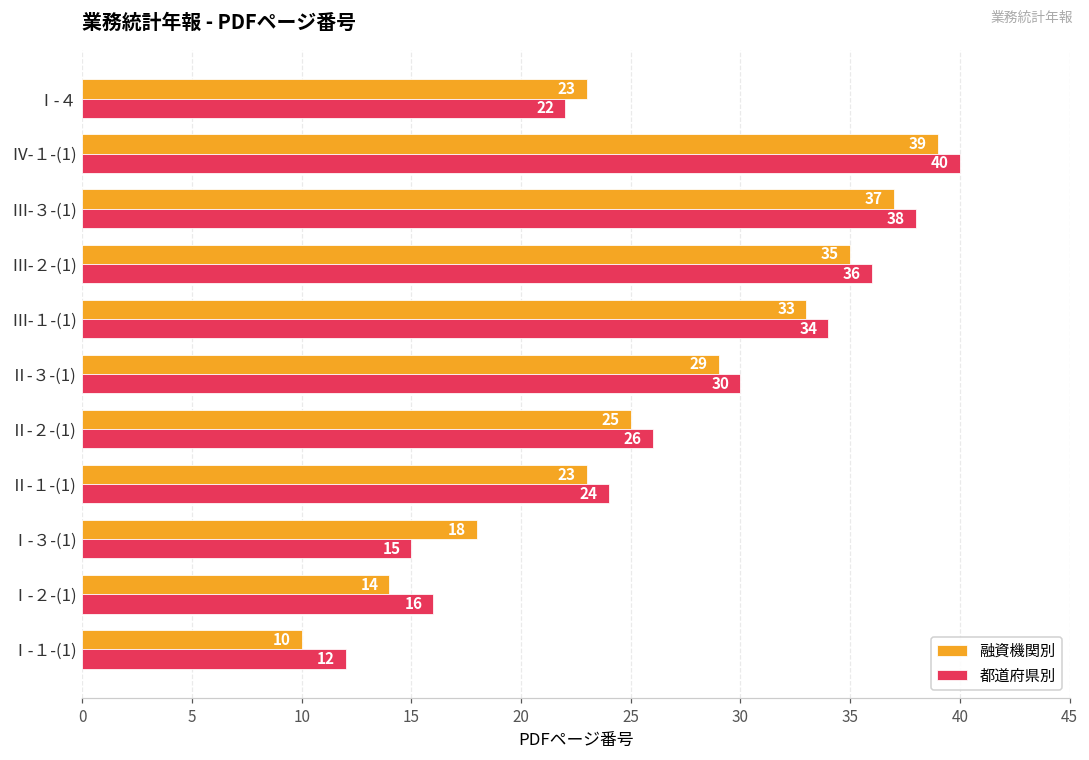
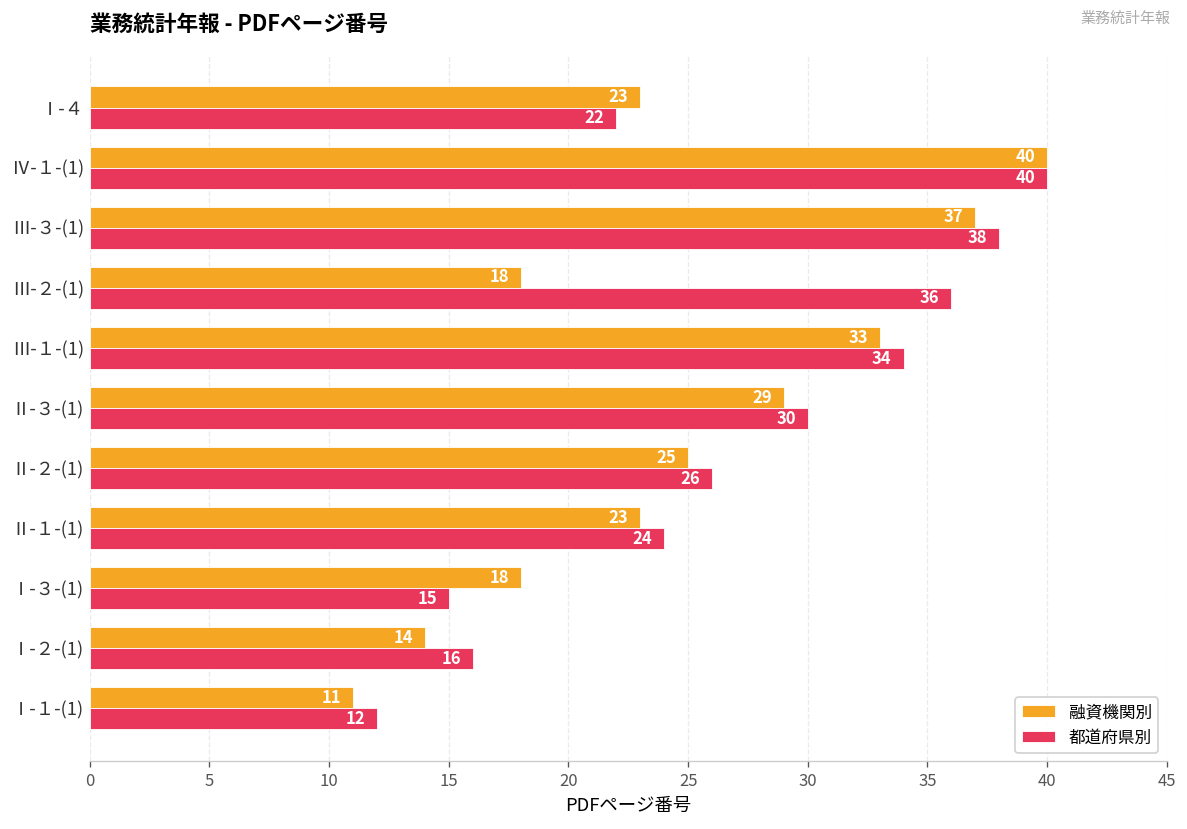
融資機関別, Ⅳ-１-(1): 39 -> 40
融資機関別, Ⅲ-２-(1): 35 -> 18
融資機関別, Ⅰ-１-(1): 10 -> 11
